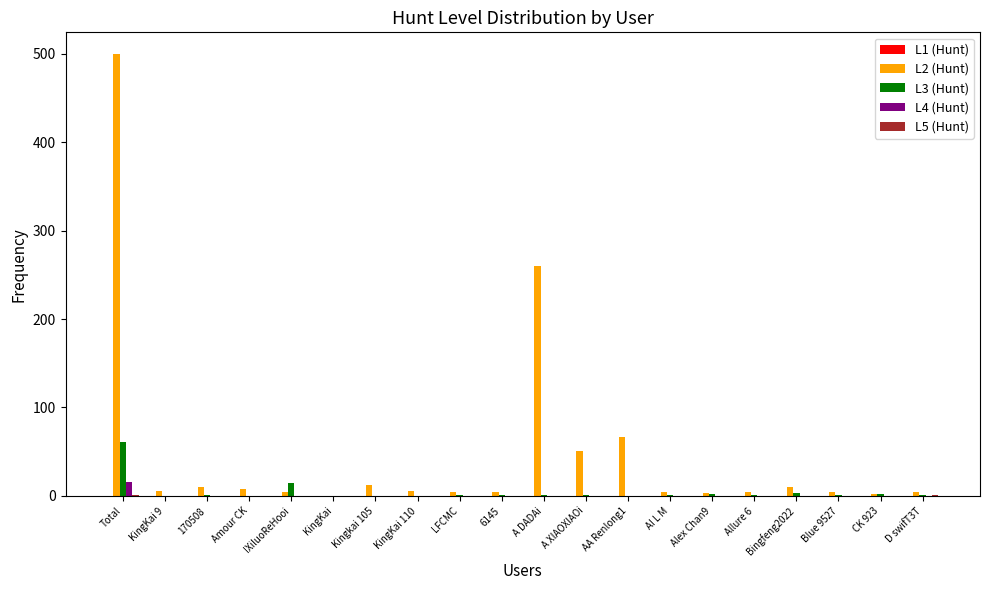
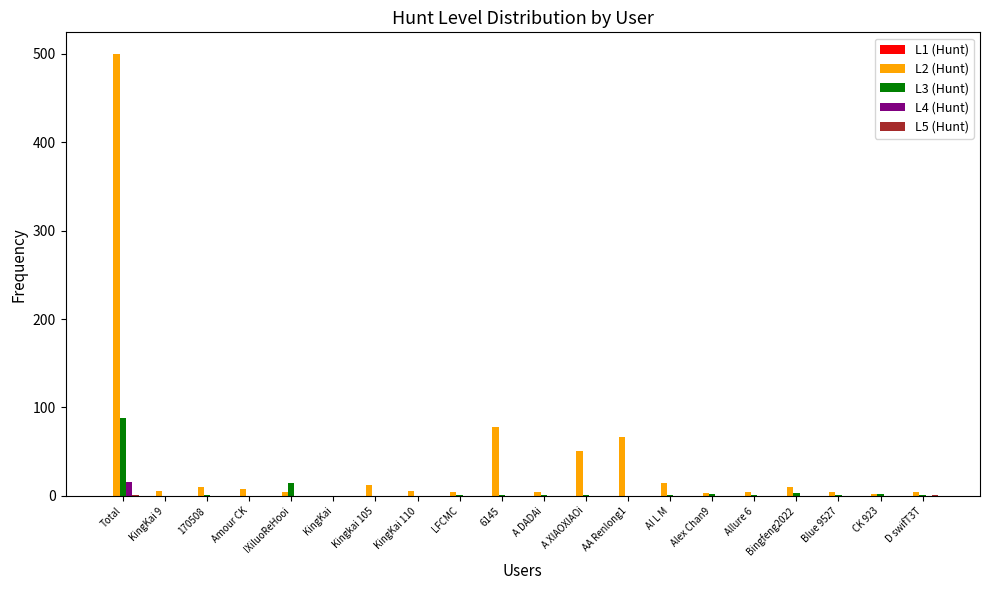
L3 (Hunt), Total: 60 -> 90
L2 (Hunt), 6145: 10 -> 80
L2 (Hunt), A DADAi: 260 -> 10
L2 (Hunt), AI L M: 10 -> 20
